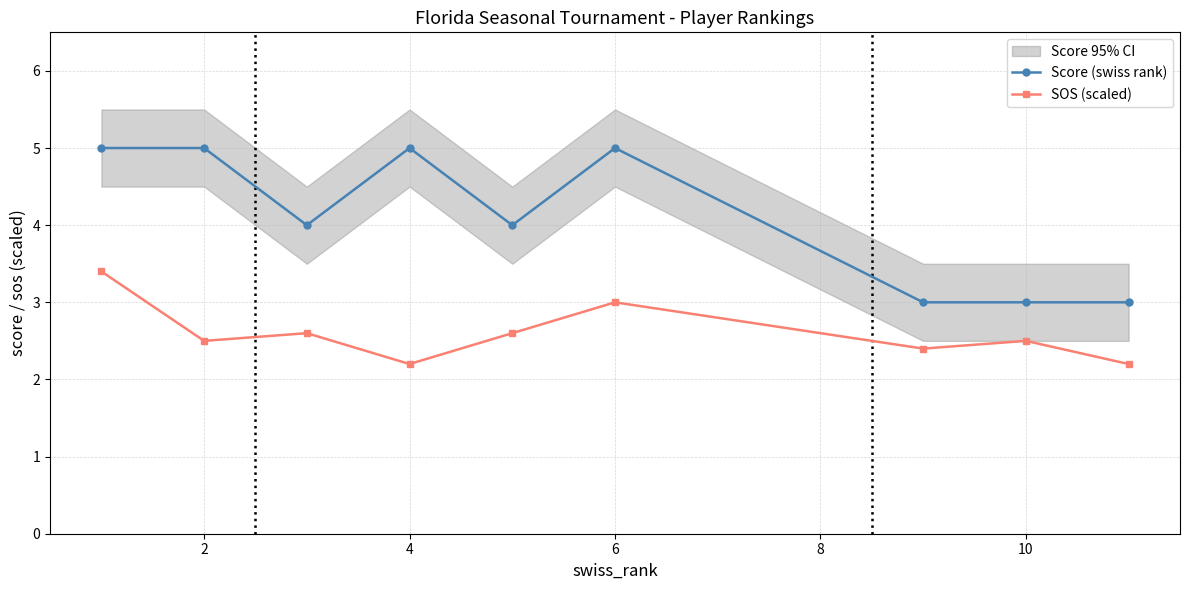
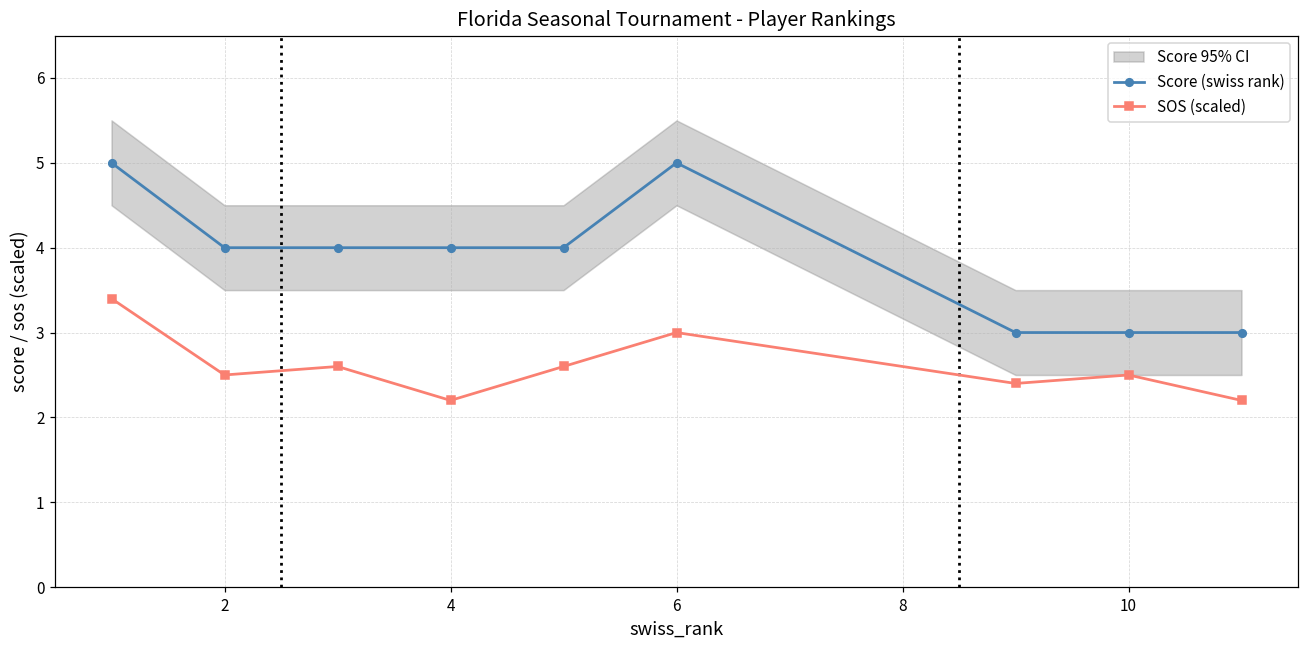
Score (swiss rank), 2: 5 -> 4
Score (swiss rank), 4: 5 -> 4
